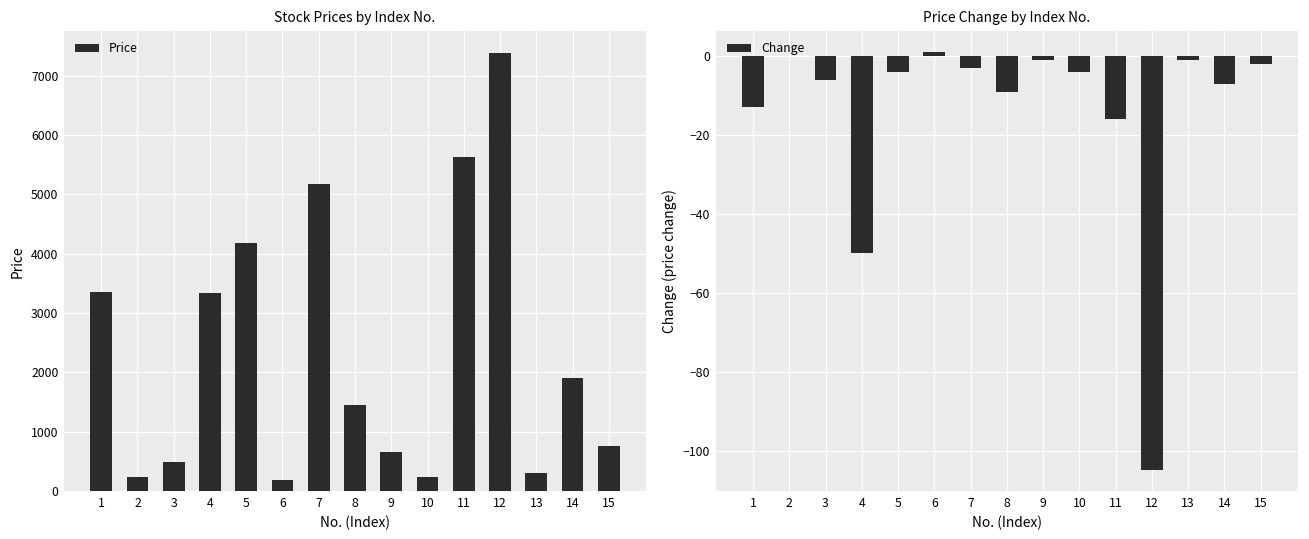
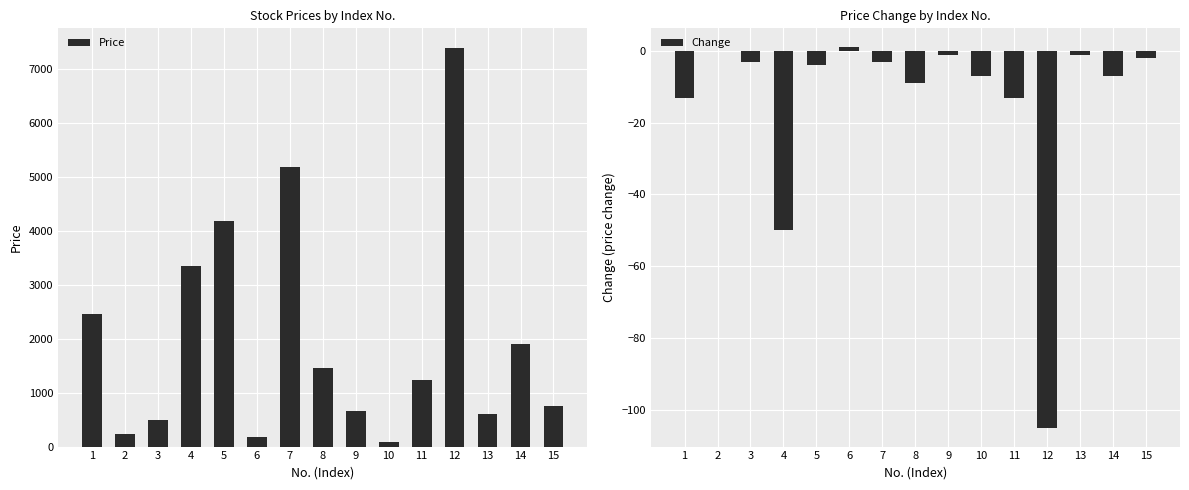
Stock Prices by Index No., 1: 3400 -> 2500
Stock Prices by Index No., 10: 200 -> 100
Stock Prices by Index No., 11: 5600 -> 1200
Stock Prices by Index No., 13: 300 -> 600
Price Change by Index No., 3: -6 -> -3
Price Change by Index No., 10: -4 -> -7
Price Change by Index No., 11: -16 -> -13
